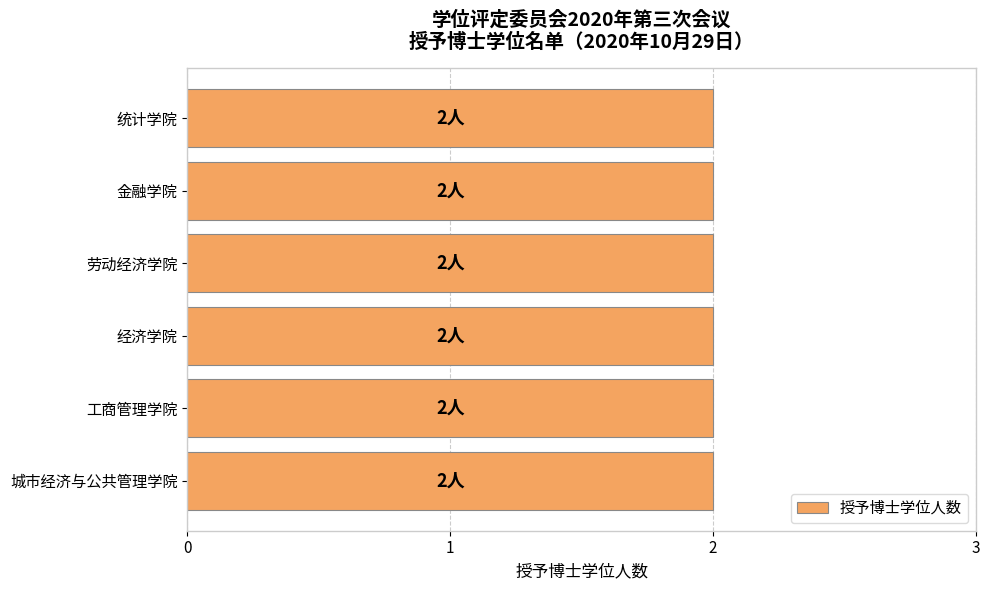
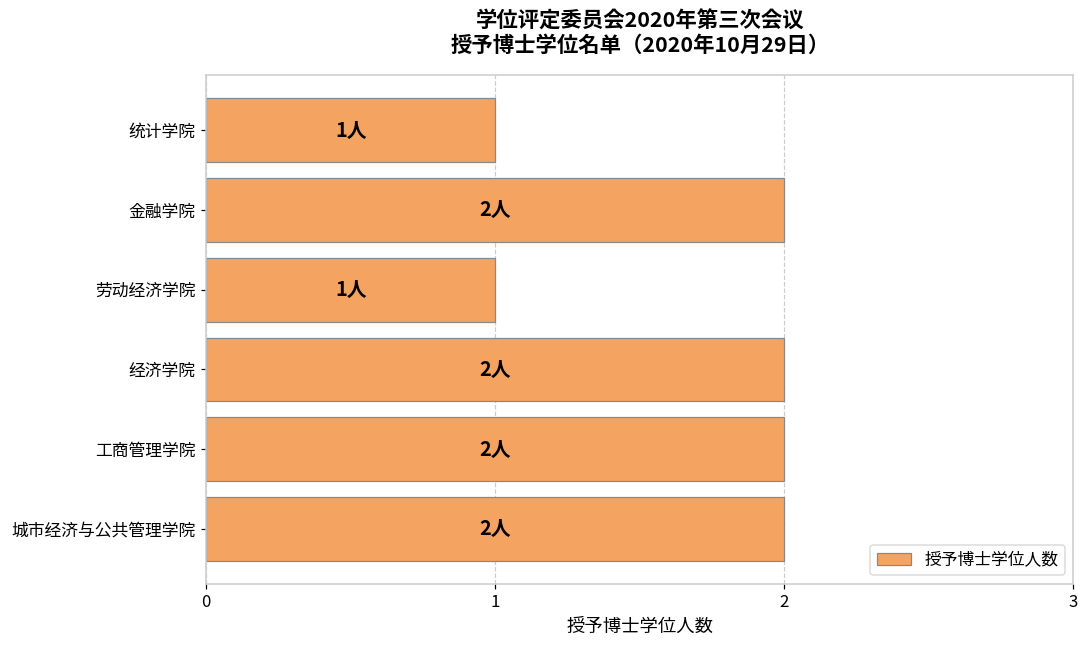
统计学院: 2人 -> 1人
劳动经济学院: 2人 -> 1人
